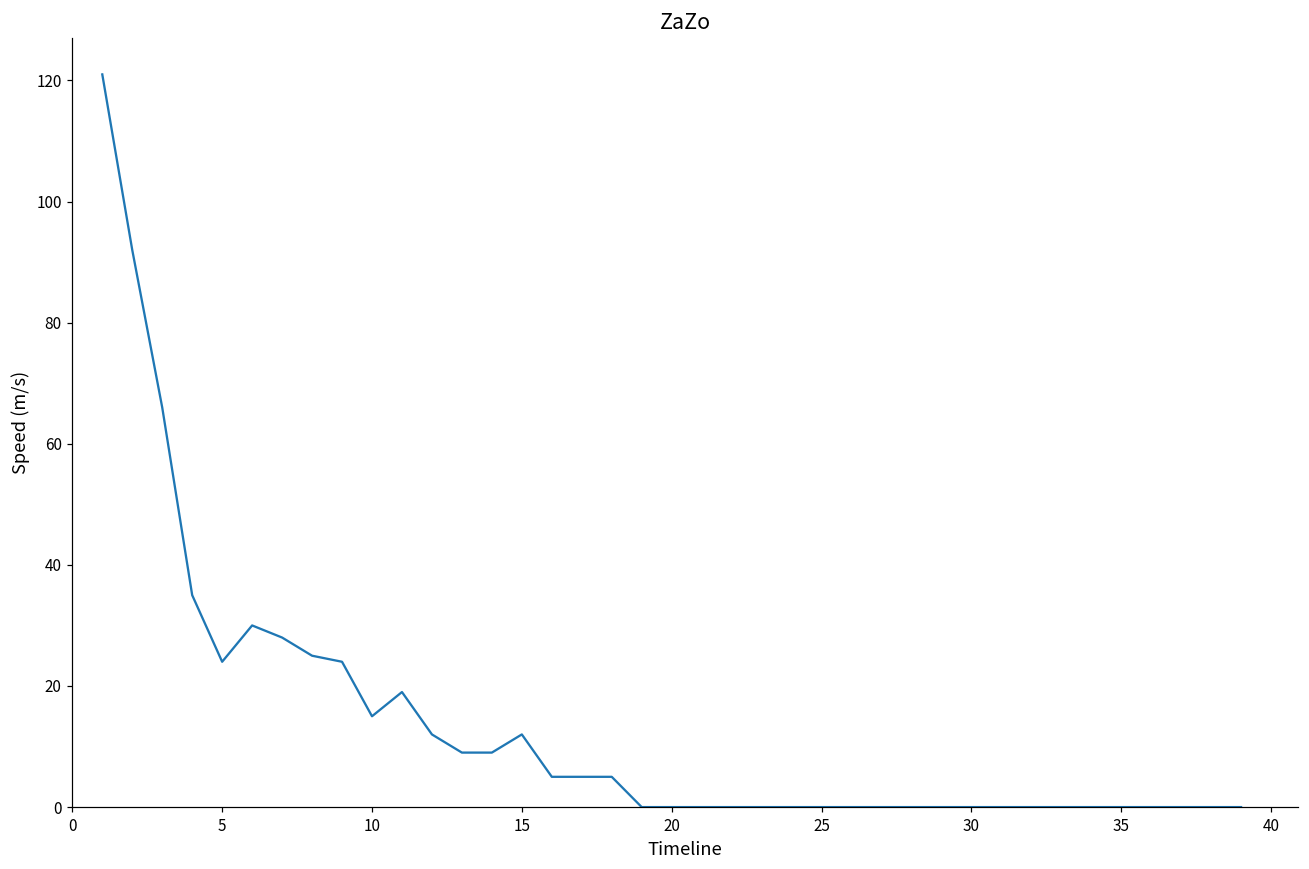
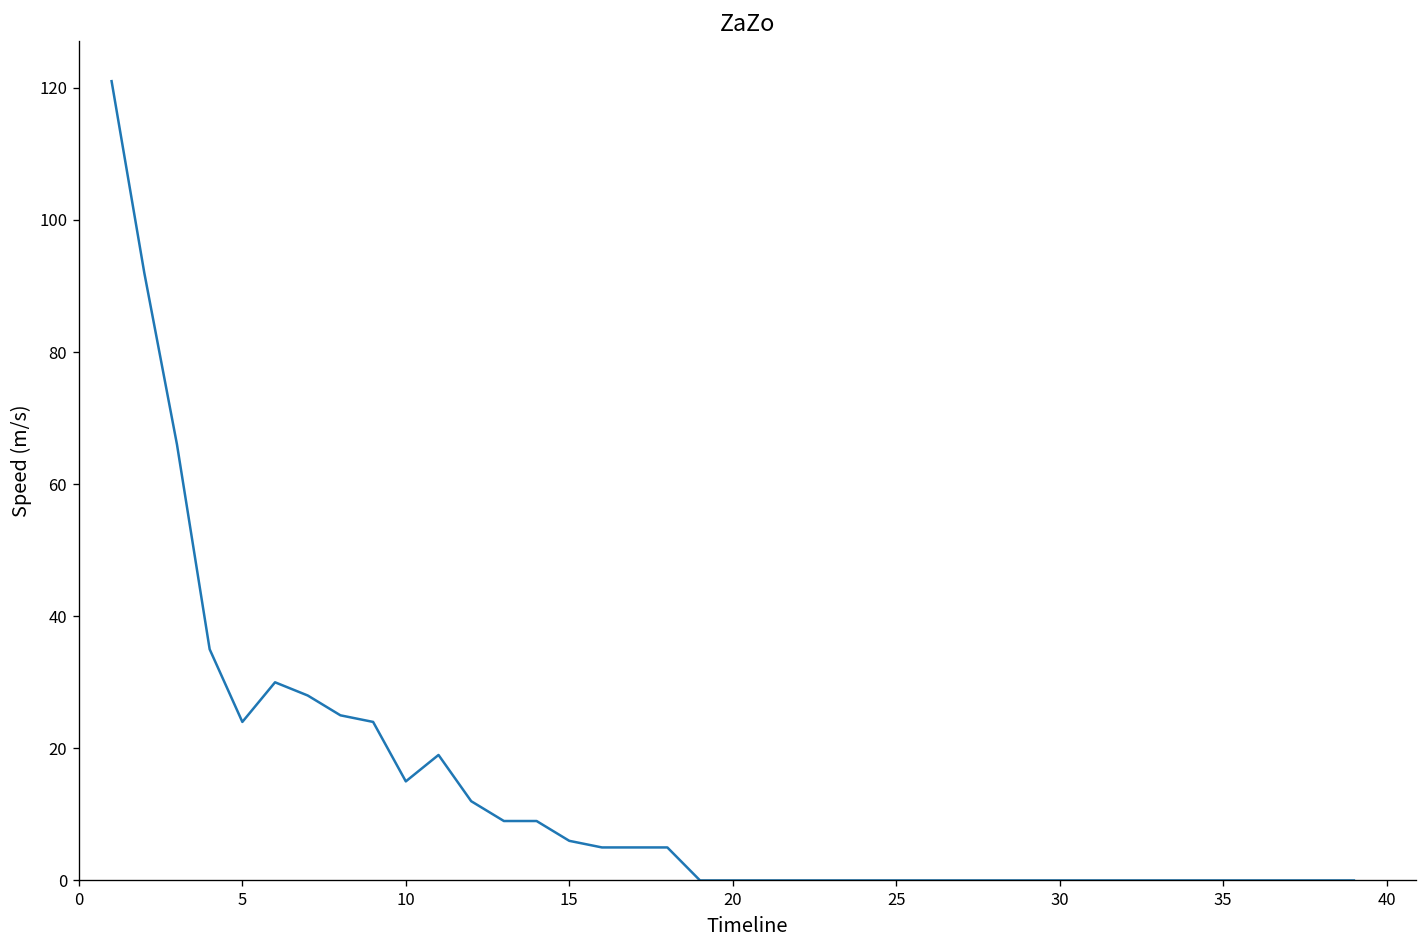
15: 12 -> 6
